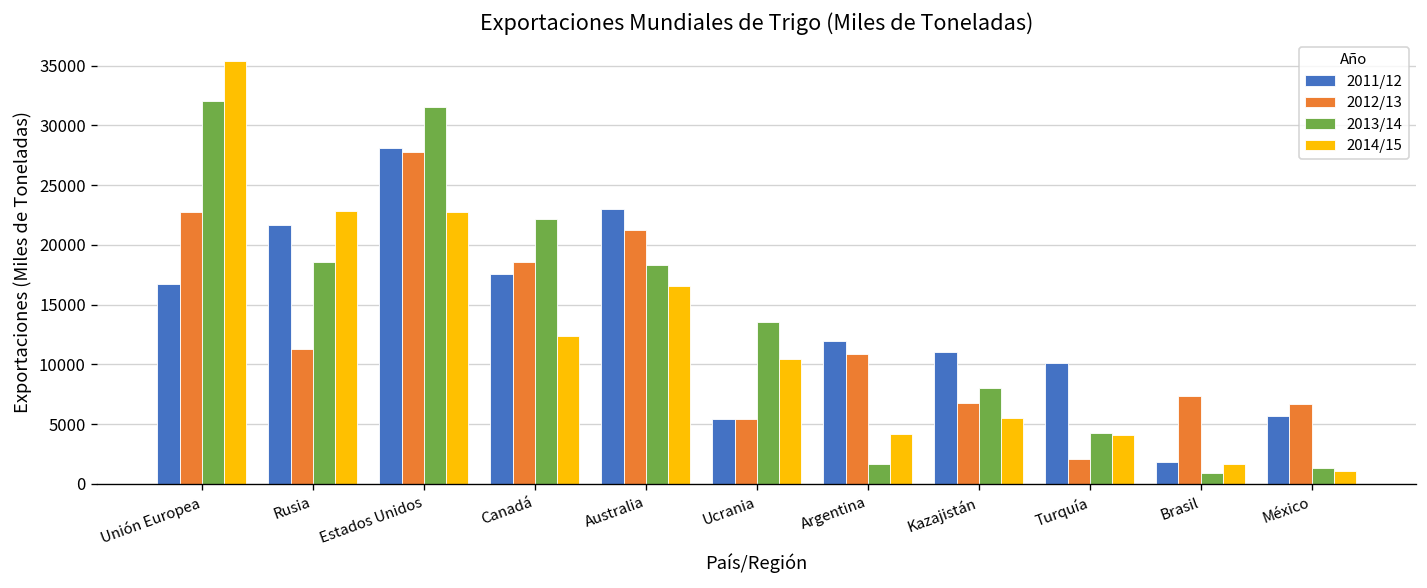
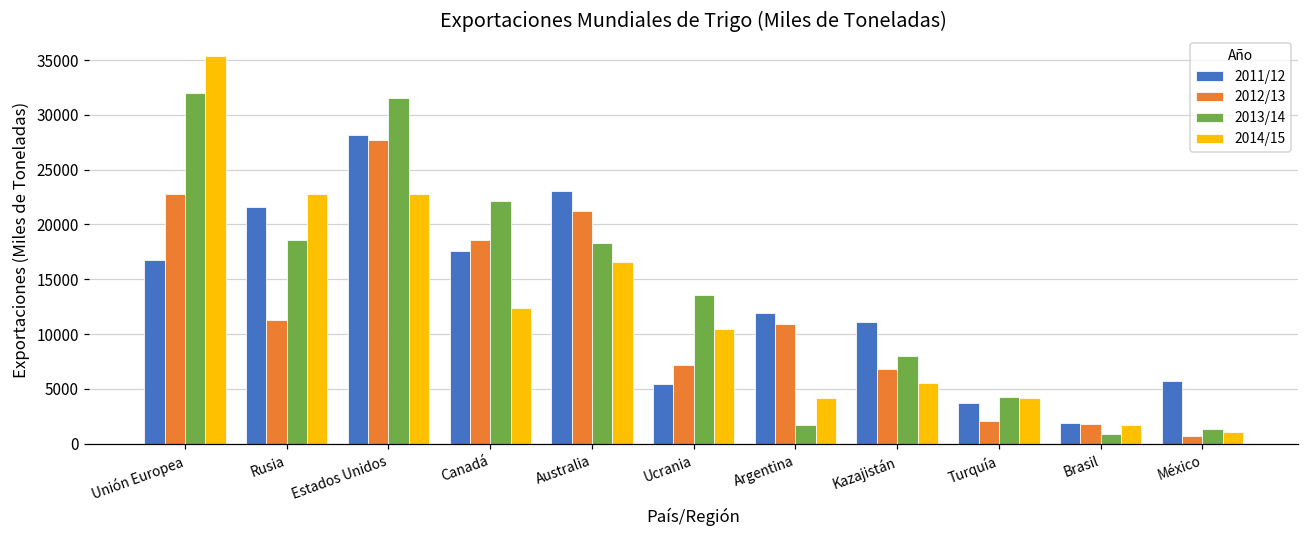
2012/13, Ucrania: 5000 -> 7000
2011/12, Turquía: 10000 -> 4000
2012/13, Brasil: 7000 -> 2000
2012/13, México: 7000 -> 1000
